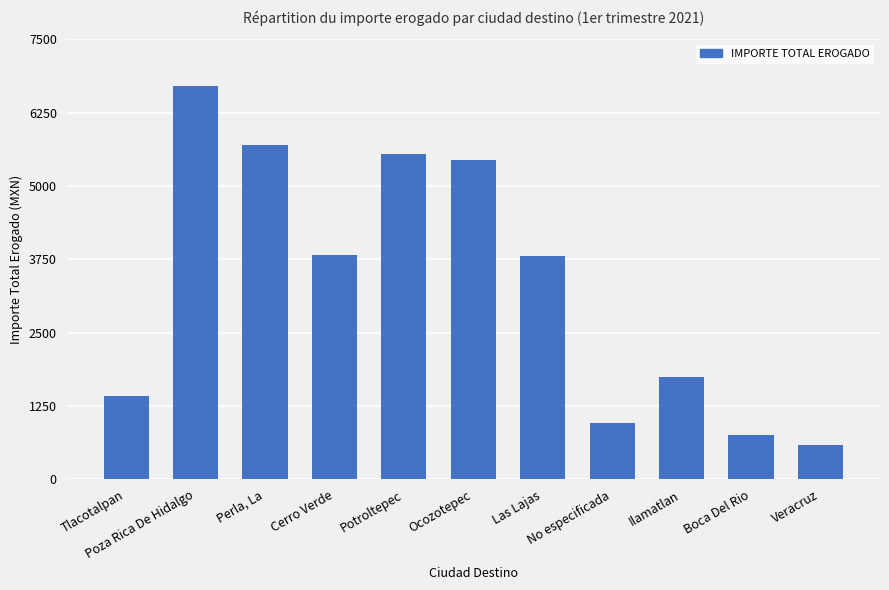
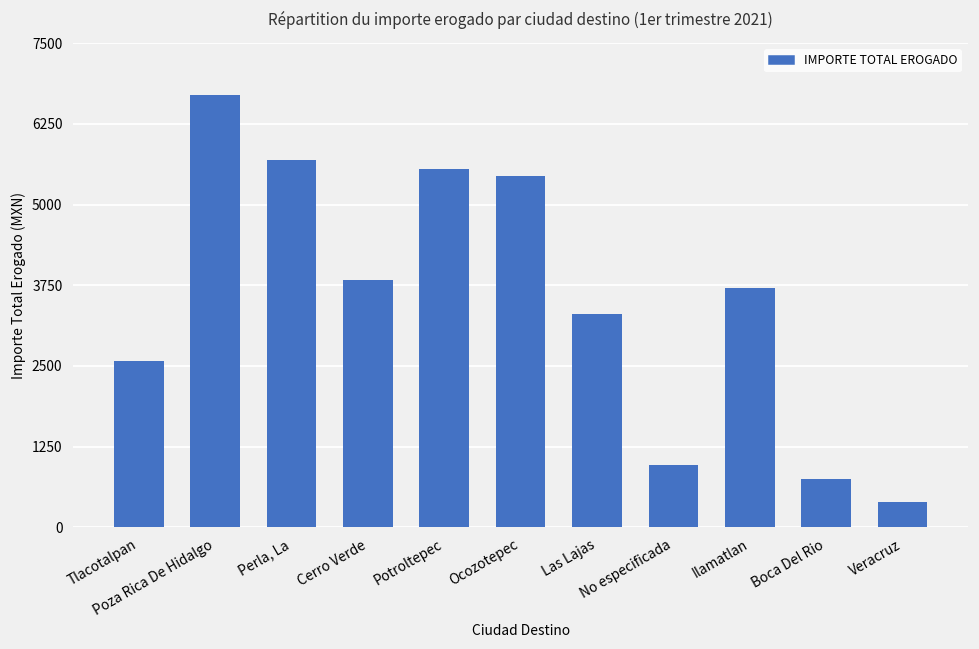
Tlacotalpan: 1400 -> 2600
Las Lajas: 3800 -> 3300
Ilamatlan: 1800 -> 3700
Veracruz: 600 -> 400
